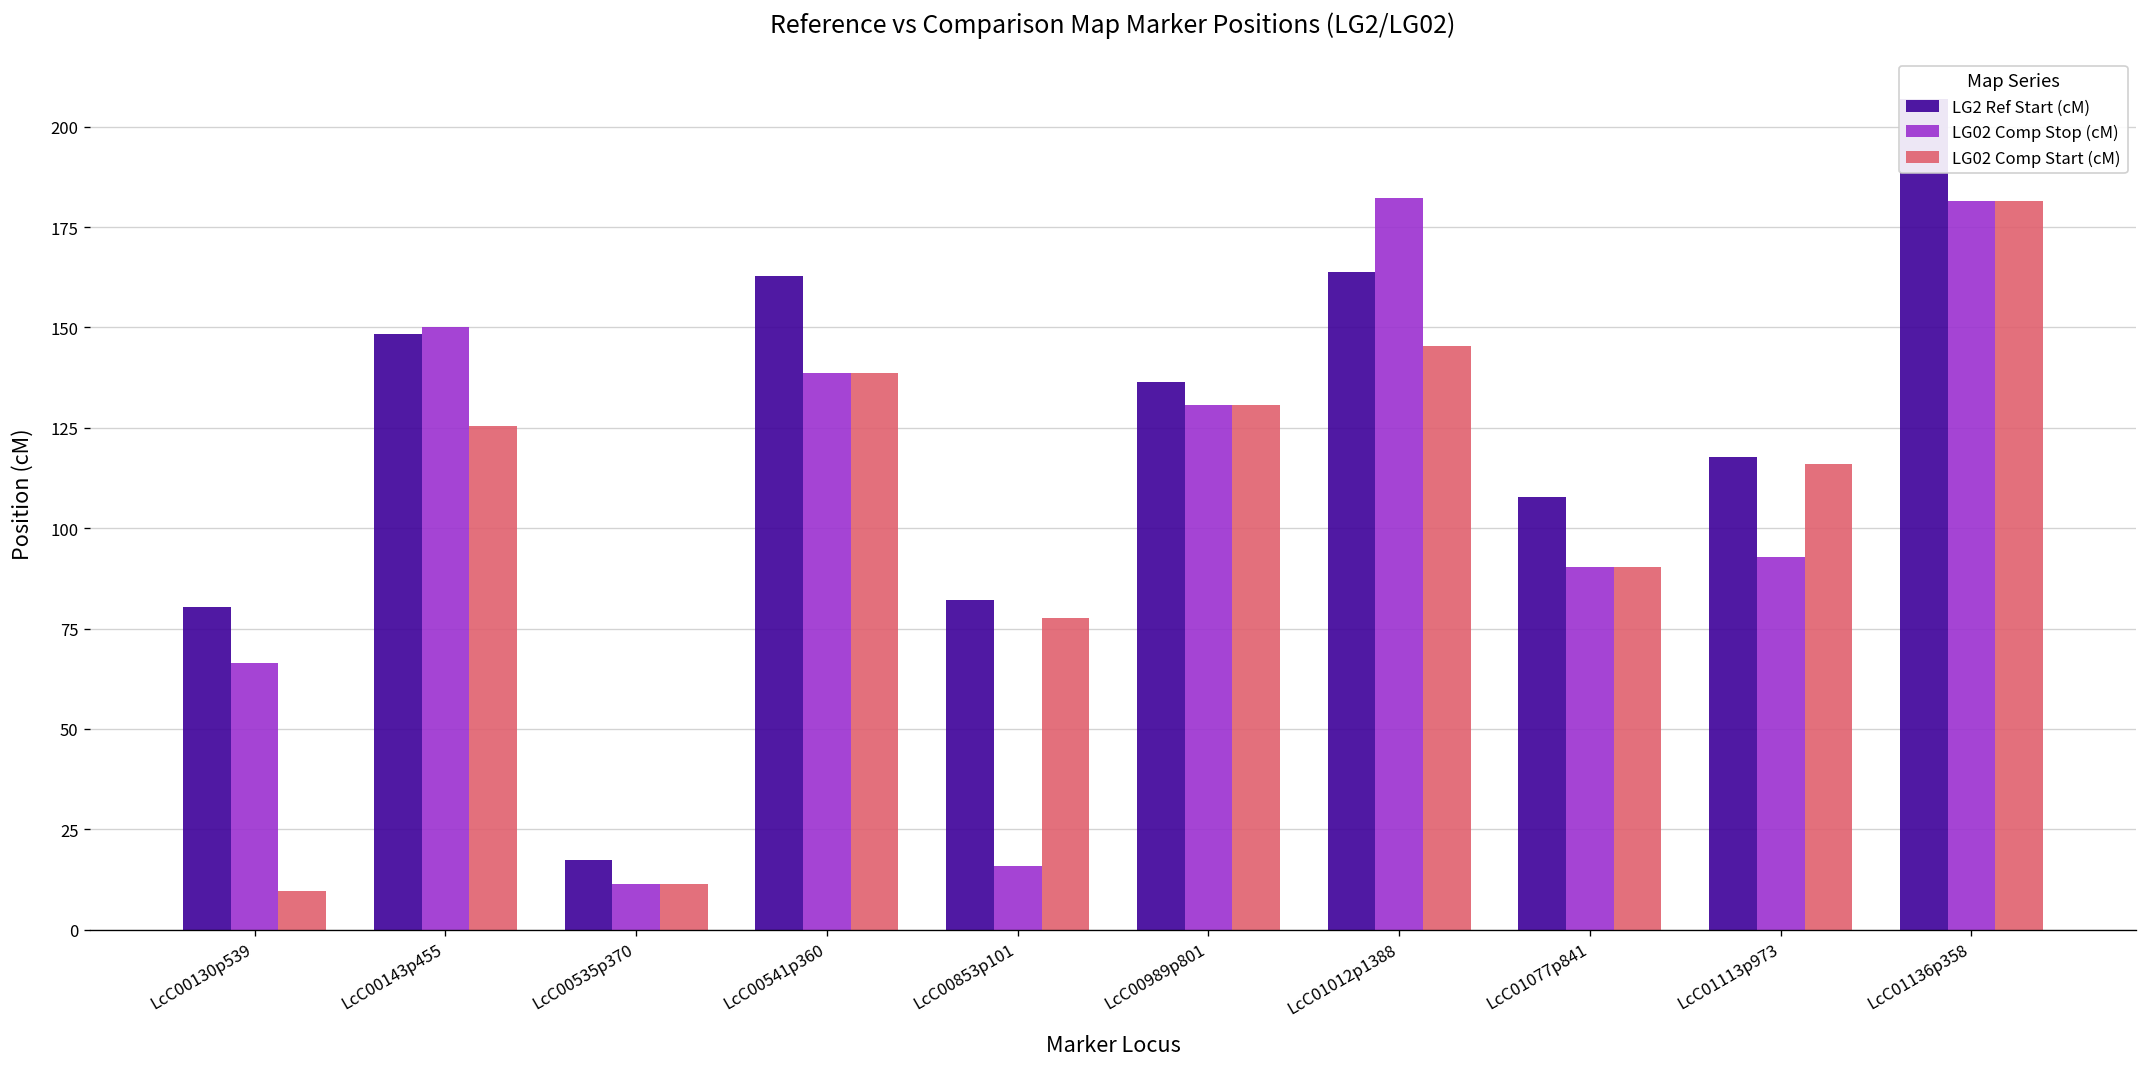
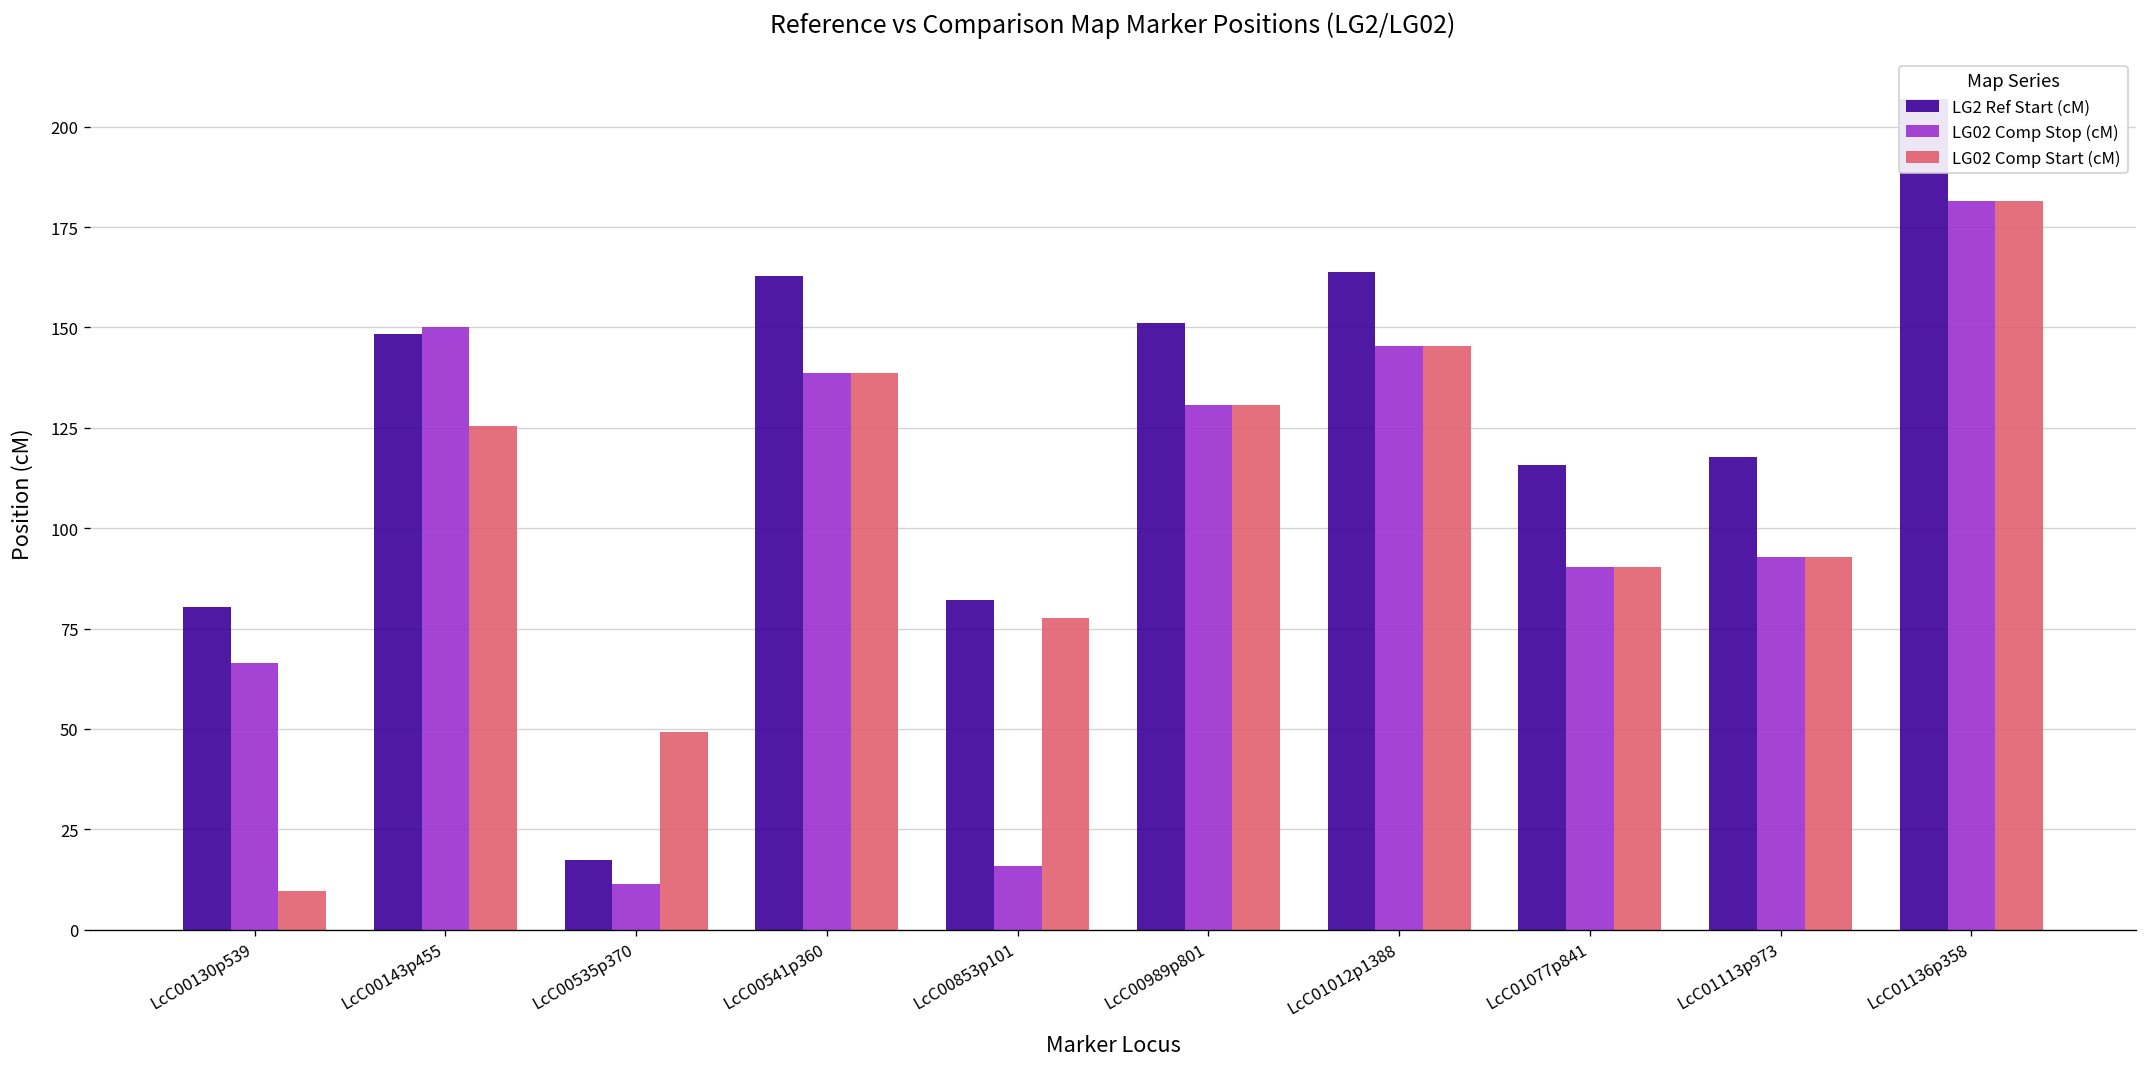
LG02 Comp Start (cM), LcC00535p370: 11 -> 49
LG2 Ref Start (cM), LcC00989p801: 137 -> 151
LG02 Comp Stop (cM), LcC01012p1388: 182 -> 146
LG2 Ref Start (cM), LcC01077p841: 108 -> 116
LG02 Comp Start (cM), LcC01113p973: 116 -> 93
